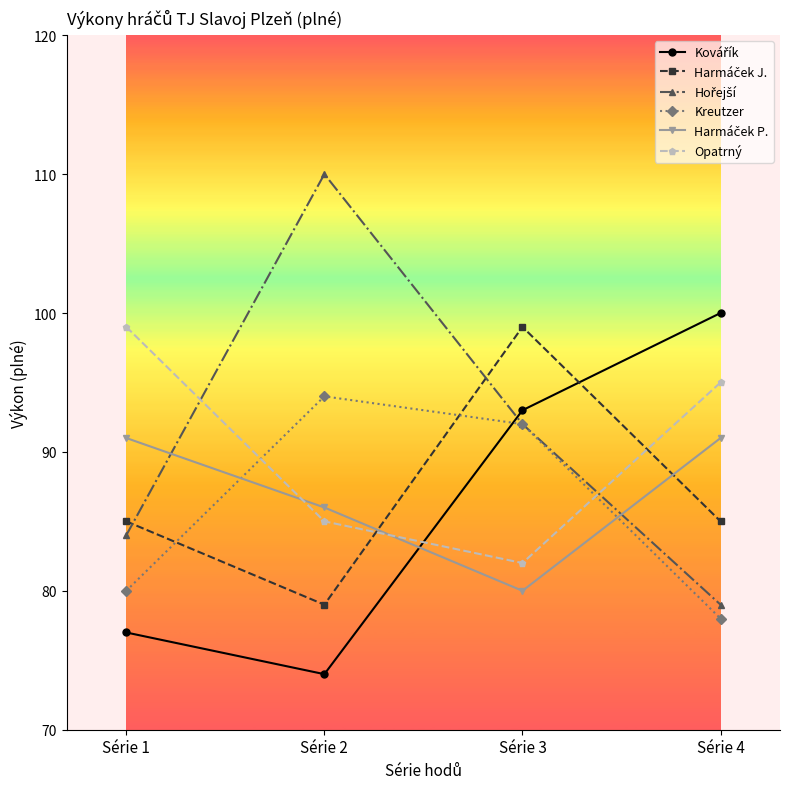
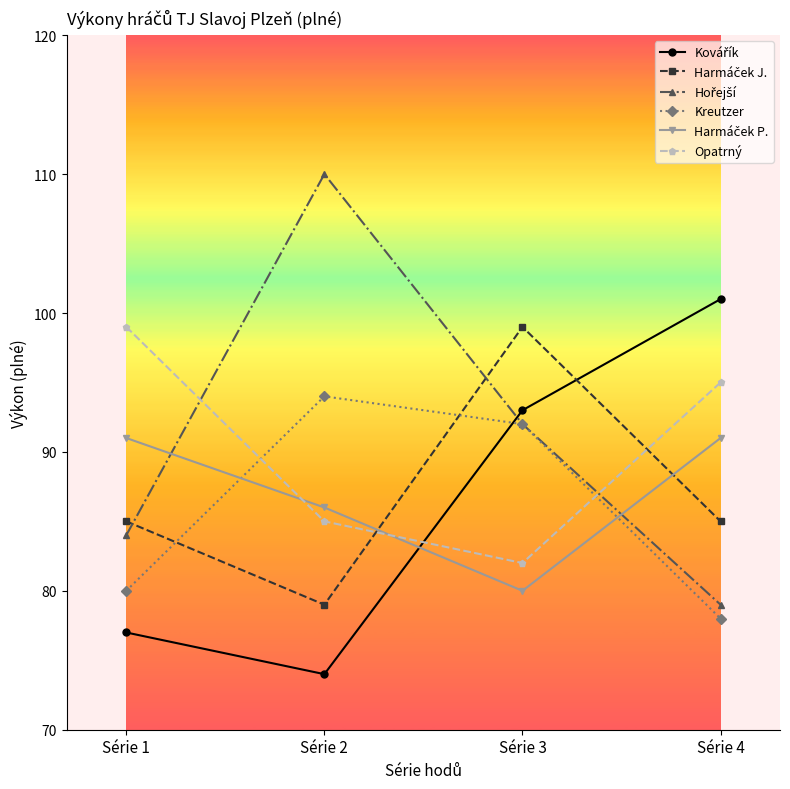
Kovářík, Série 4: 100 -> 101
